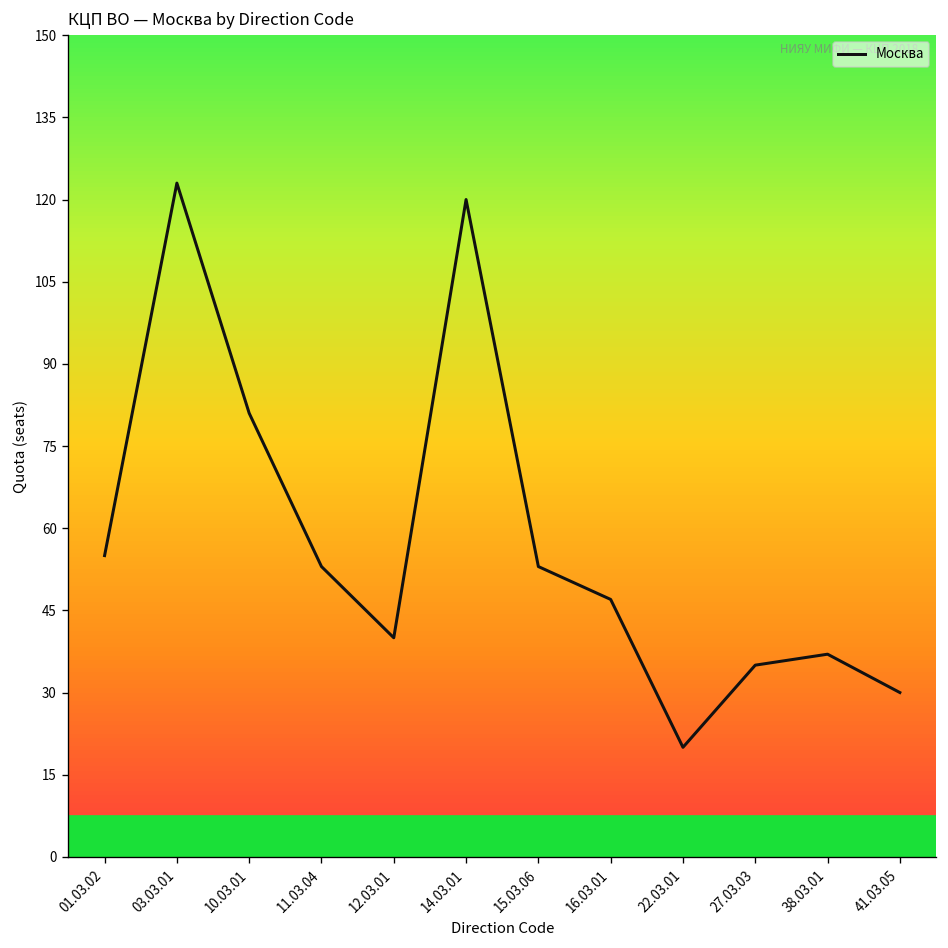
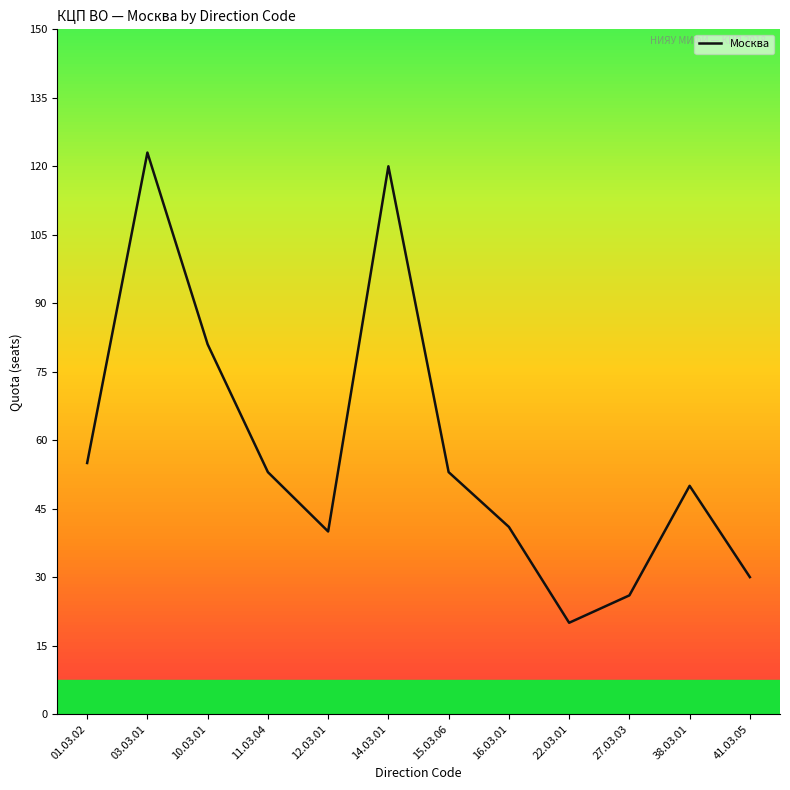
16.03.01: 47 -> 41
27.03.03: 35 -> 26
38.03.01: 37 -> 50
